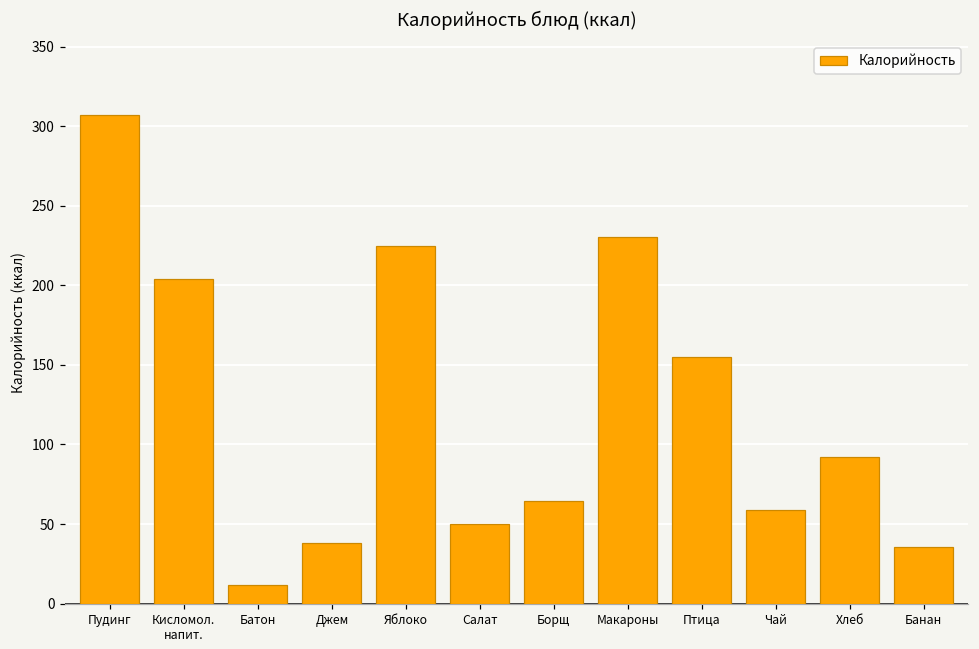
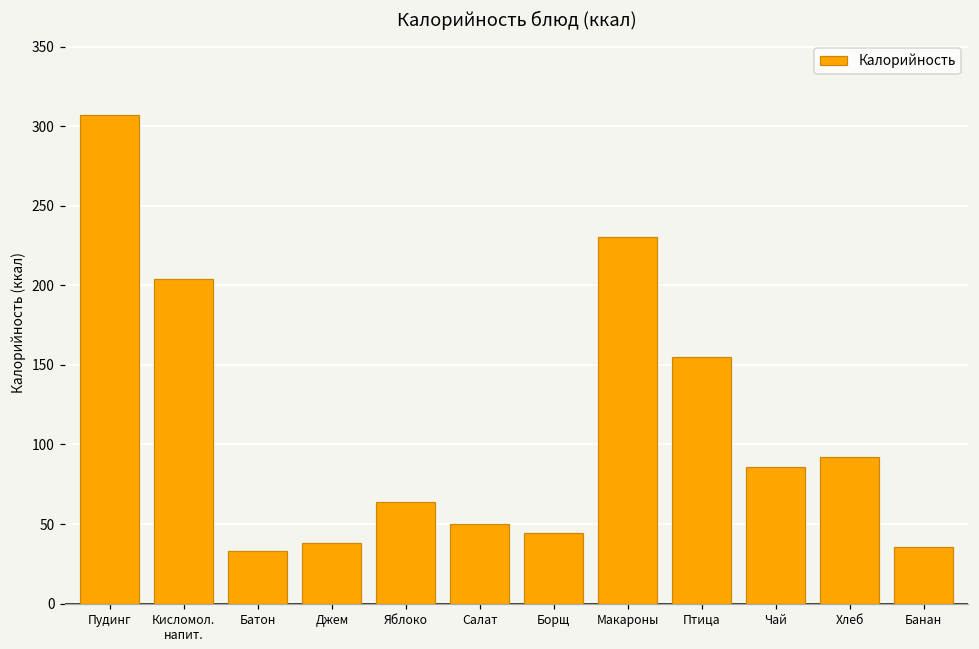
Батон: 12 -> 33
Яблоко: 225 -> 64
Борщ: 64 -> 45
Чай: 59 -> 86
